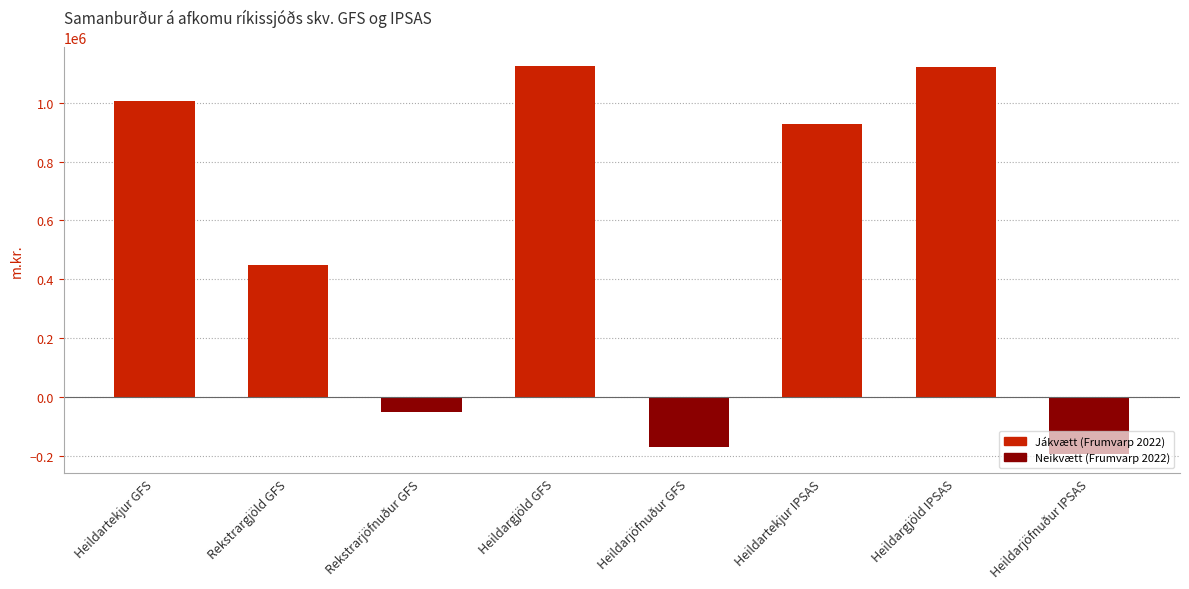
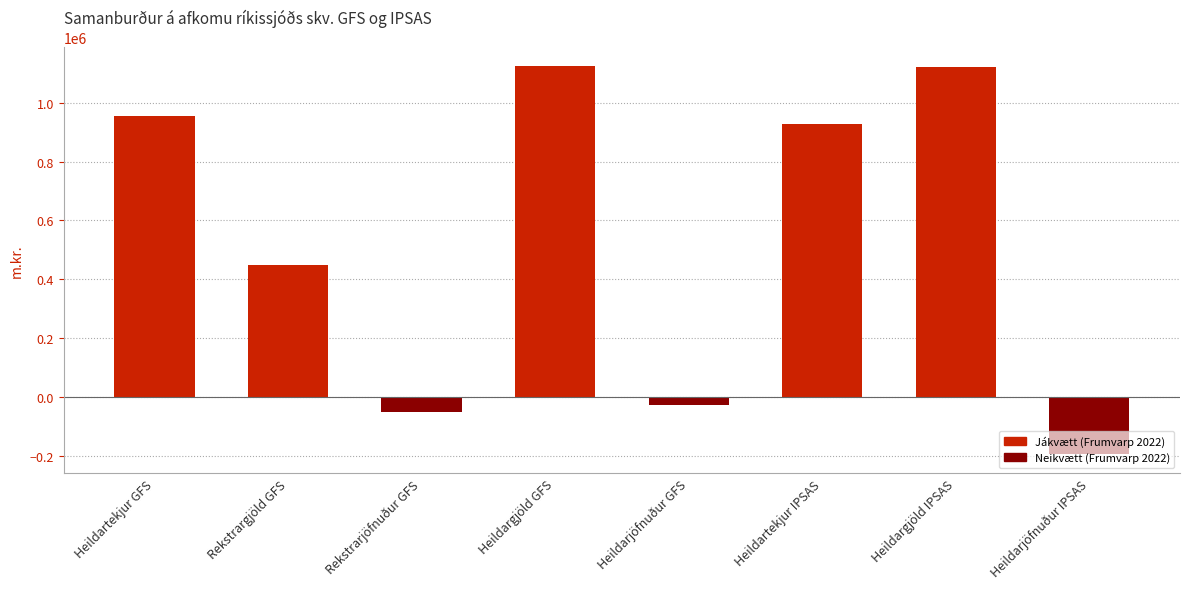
Heildartekjur GFS: 1010000 -> 960000
Heildarjöfnuður GFS: -170000 -> -30000
